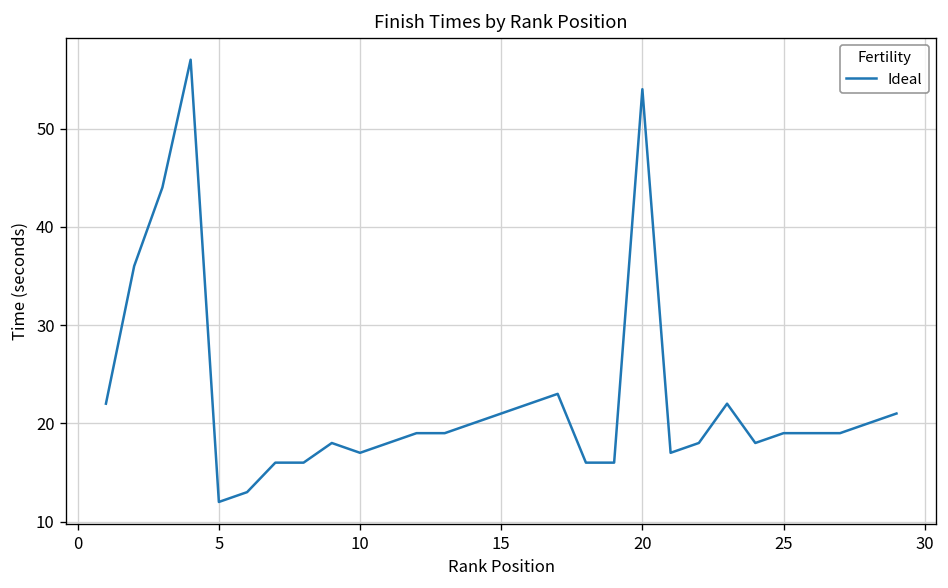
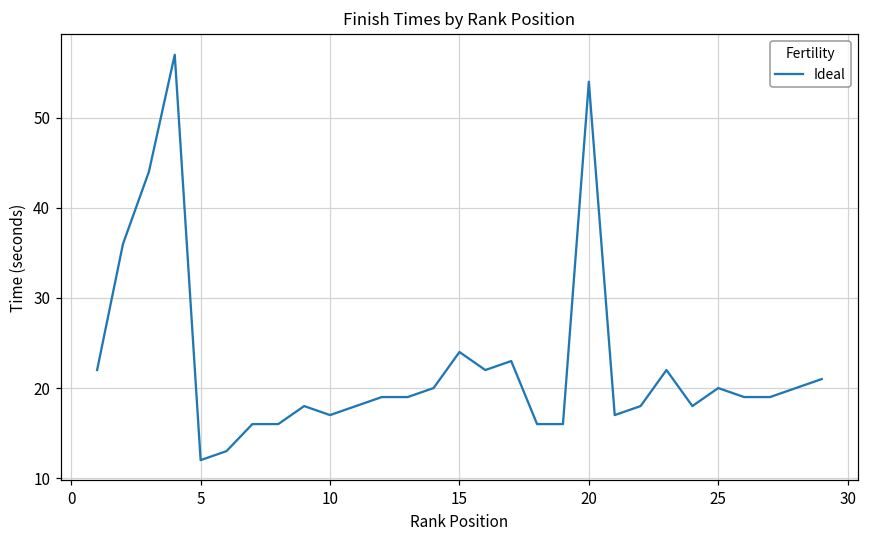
15: 21 -> 24
25: 19 -> 20
